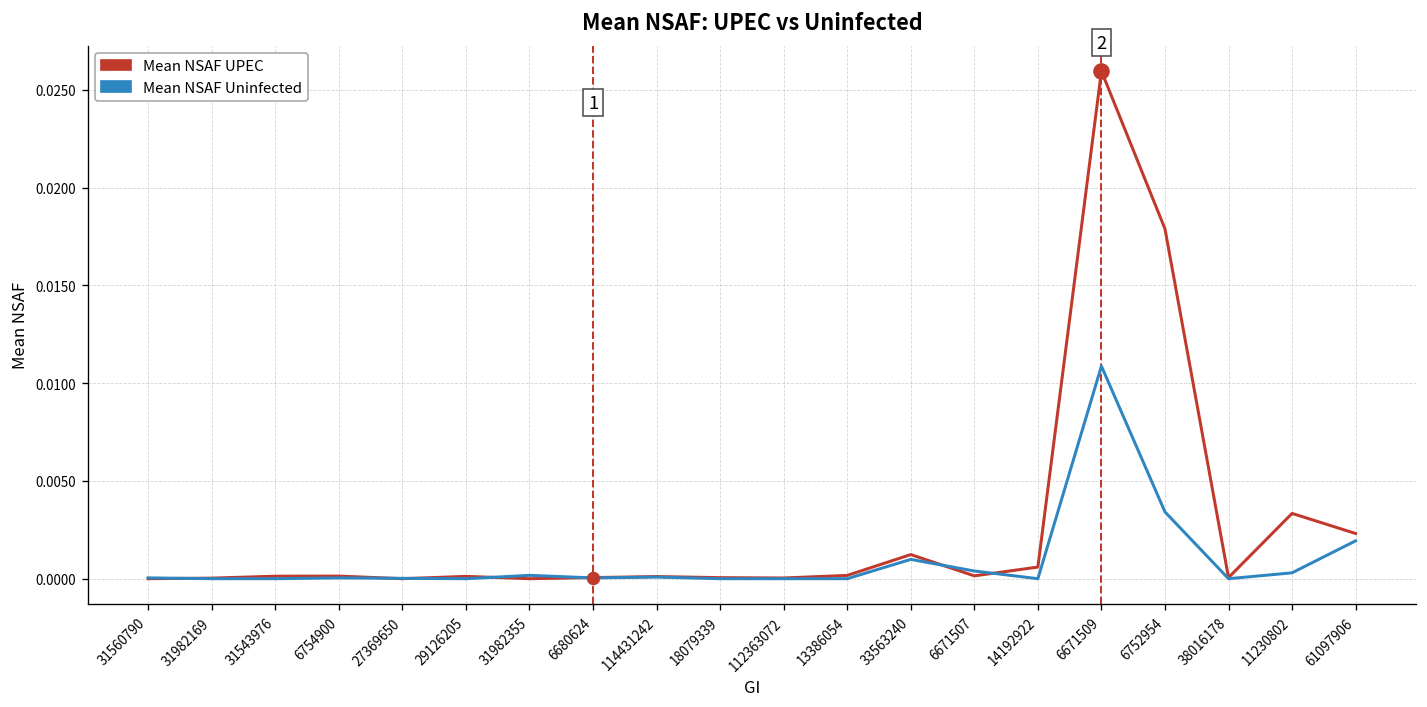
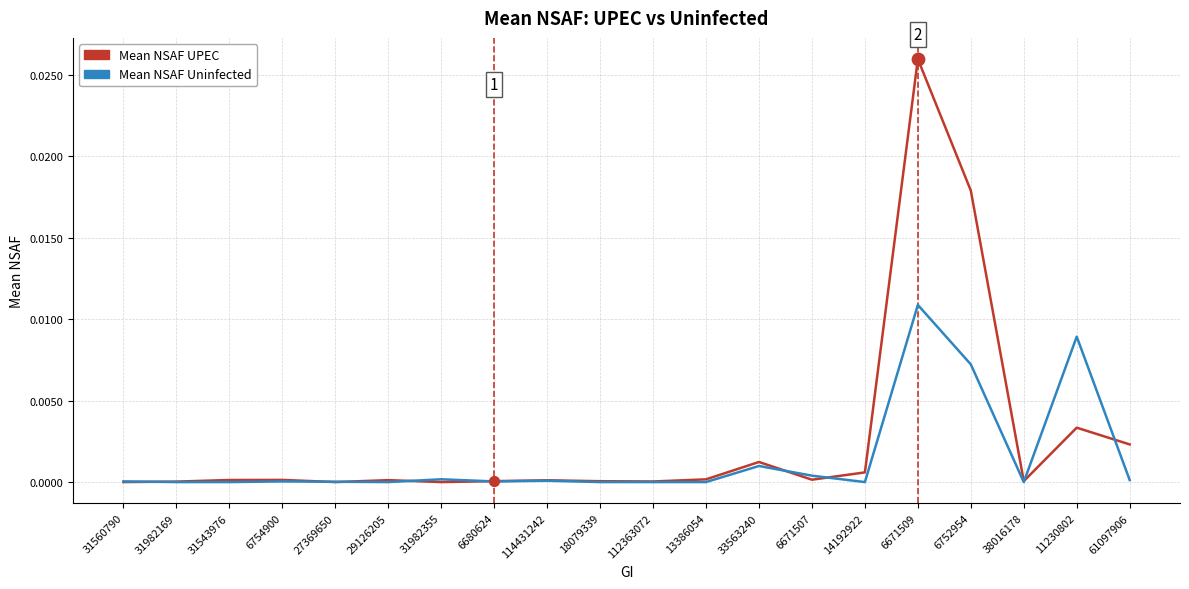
Mean NSAF Uninfected, 6752954: 0.0034 -> 0.0072
Mean NSAF Uninfected, 11230802: 0.0003 -> 0.0089
Mean NSAF Uninfected, 61097906: 0.0019 -> 0.0001
